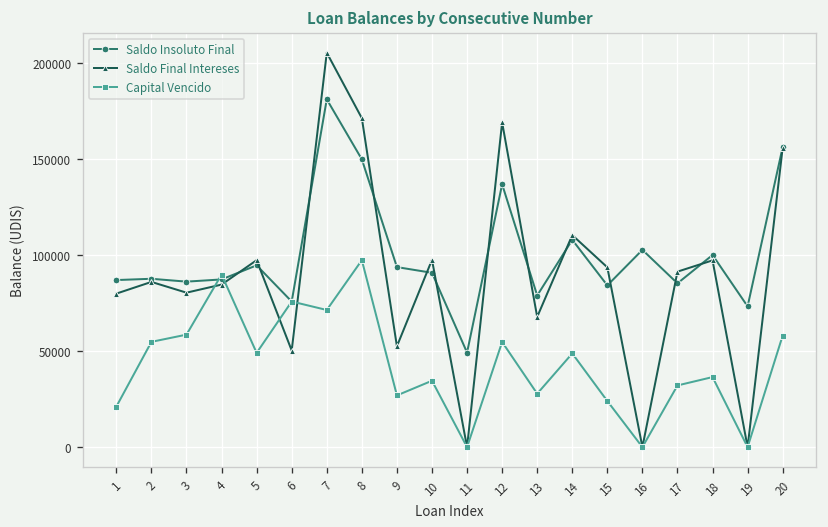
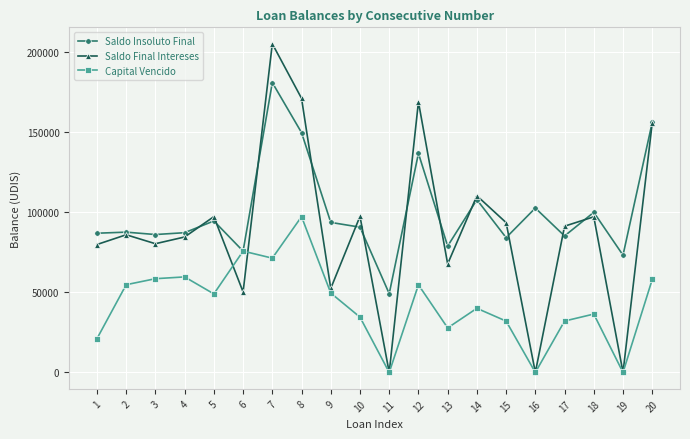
Capital Vencido, 4: 90000 -> 60000
Capital Vencido, 9: 27000 -> 50000
Capital Vencido, 14: 49000 -> 40000
Capital Vencido, 15: 24000 -> 32000
